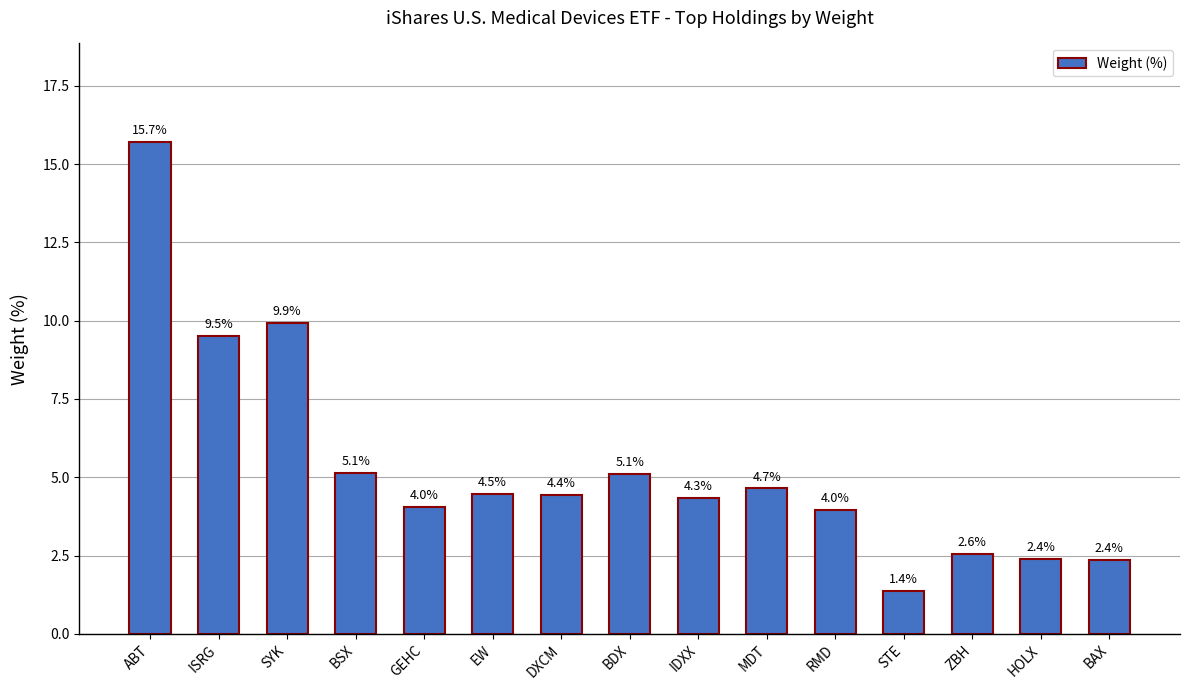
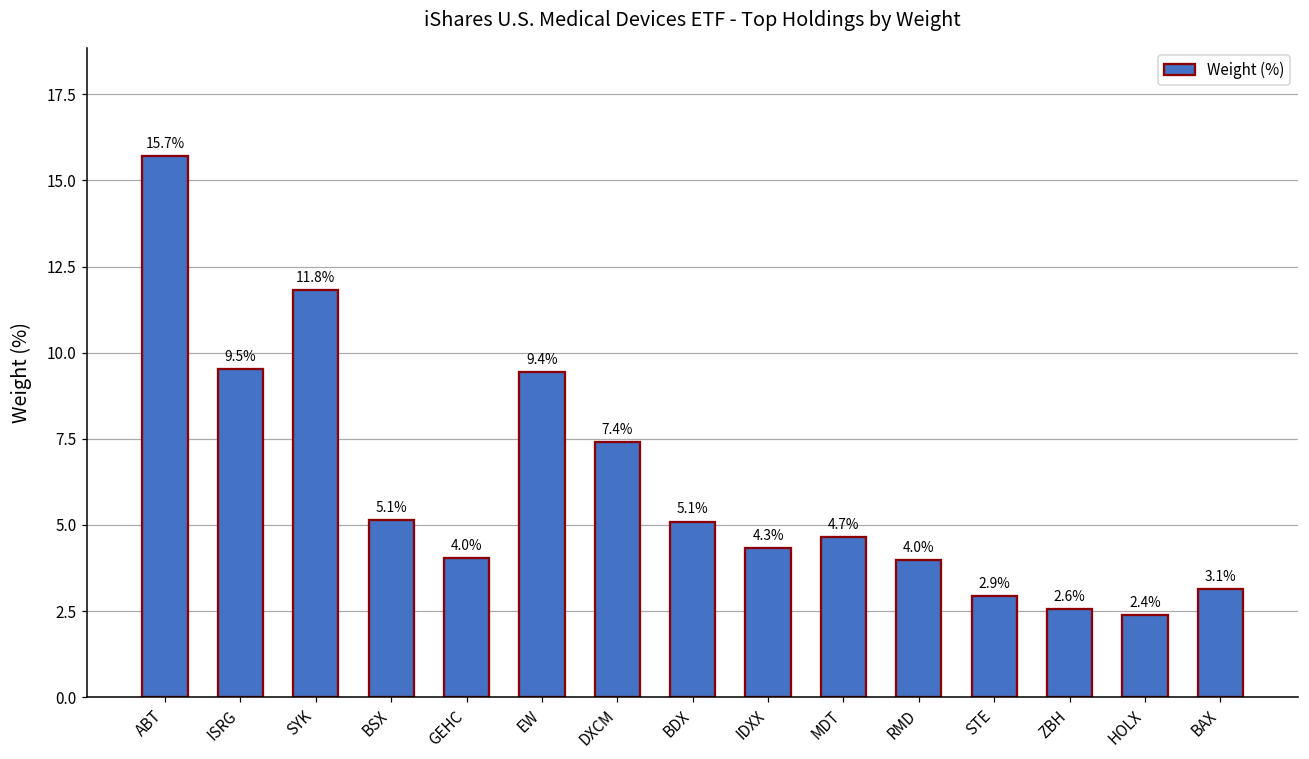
SYK: 9.9% -> 11.8%
EW: 4.5% -> 9.4%
DXCM: 4.4% -> 7.4%
STE: 1.4% -> 2.9%
BAX: 2.4% -> 3.1%
